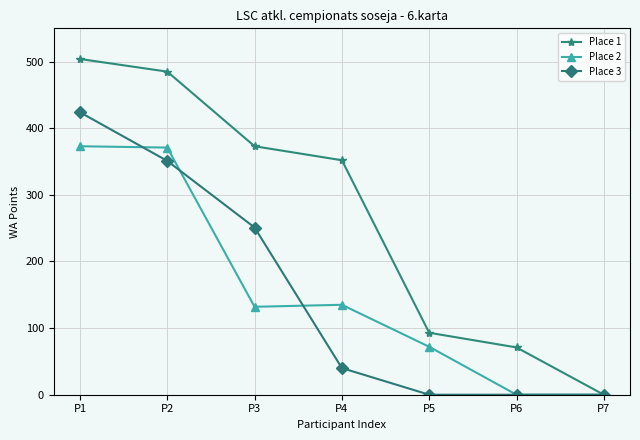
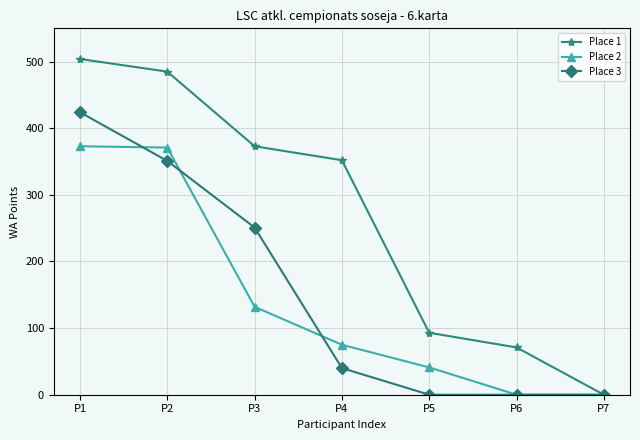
Place 2, P4: 140 -> 80
Place 2, P5: 70 -> 40
